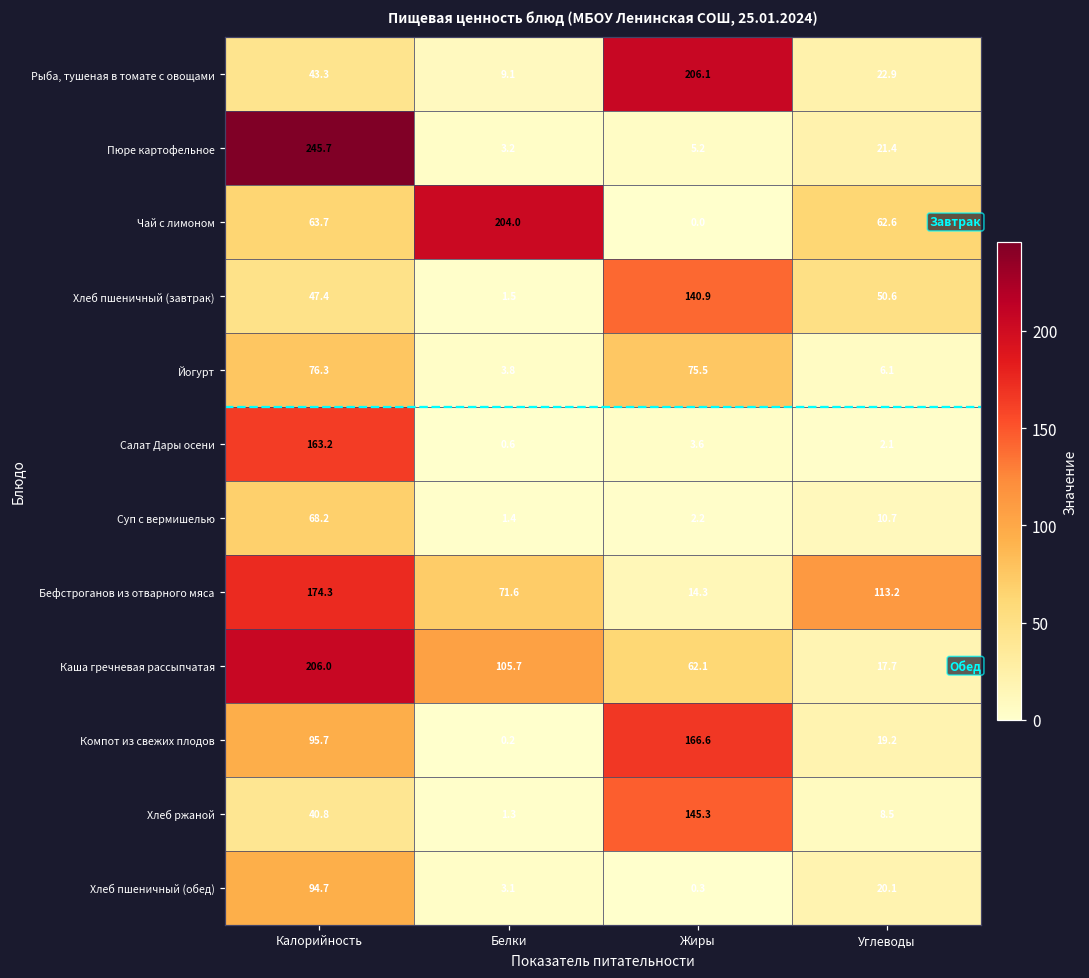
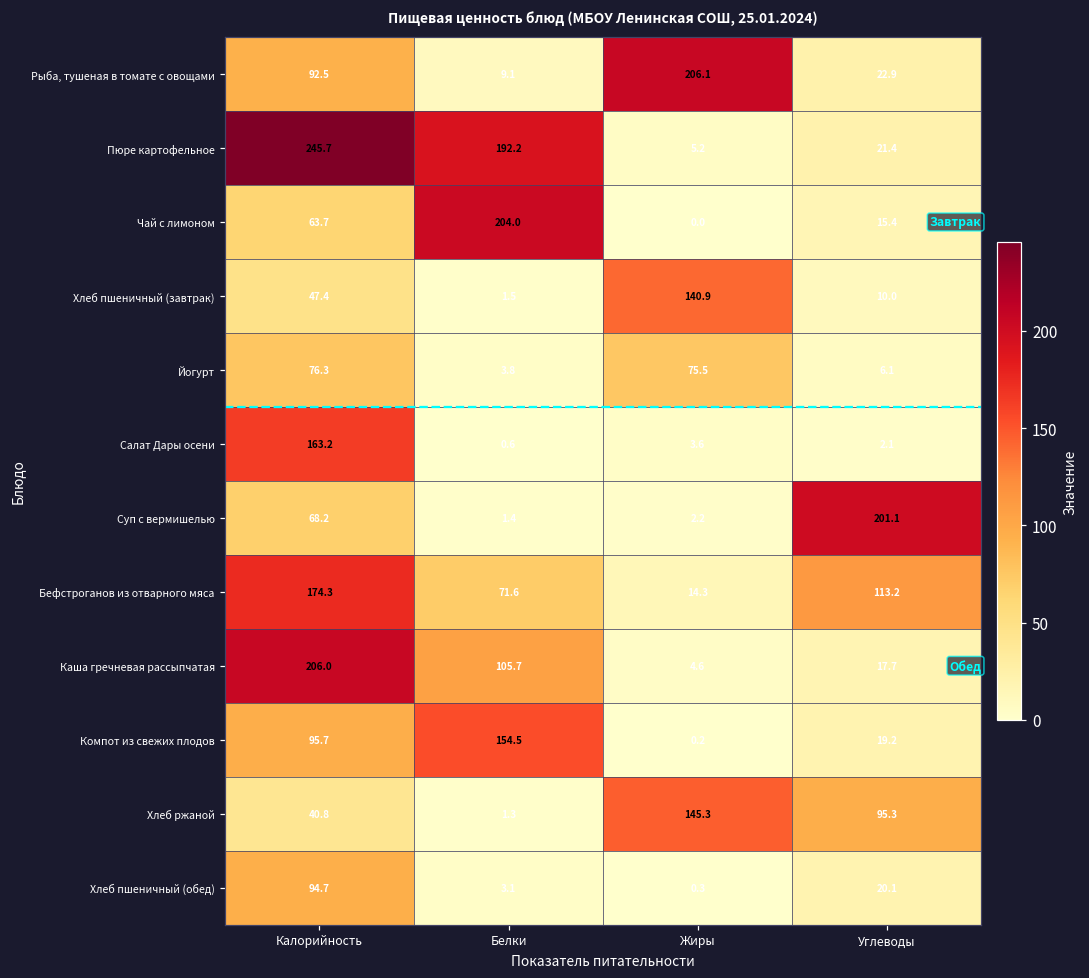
Рыба, тушеная в томате с овощами, Калорийность: 43.3 -> 92.5
Пюре картофельное, Белки: 3.2 -> 192.2
Чай с лимоном, Углеводы: 62.6 -> 15.4
Хлеб пшеничный (завтрак), Углеводы: 50.6 -> 10.0
Суп с вермишелью, Углеводы: 10.7 -> 201.1
Каша гречневая рассыпчатая, Жиры: 62.1 -> 4.6
Компот из свежих плодов, Белки: 0.2 -> 154.5
Компот из свежих плодов, Жиры: 166.6 -> 0.2
Хлеб ржаной, Углеводы: 8.5 -> 95.3
